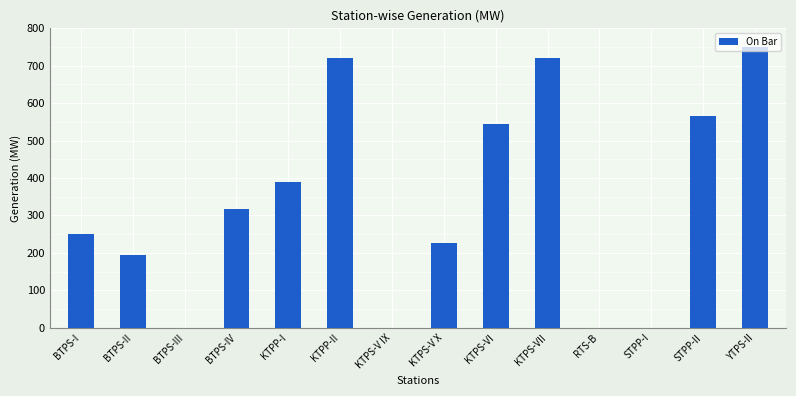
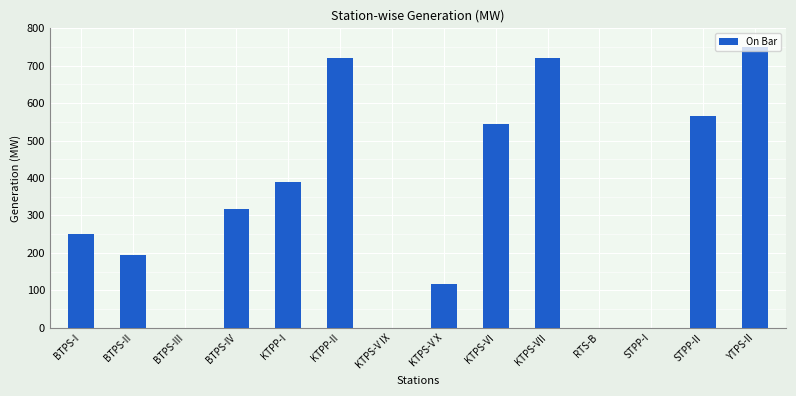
KTPS-V X: 230 -> 120
